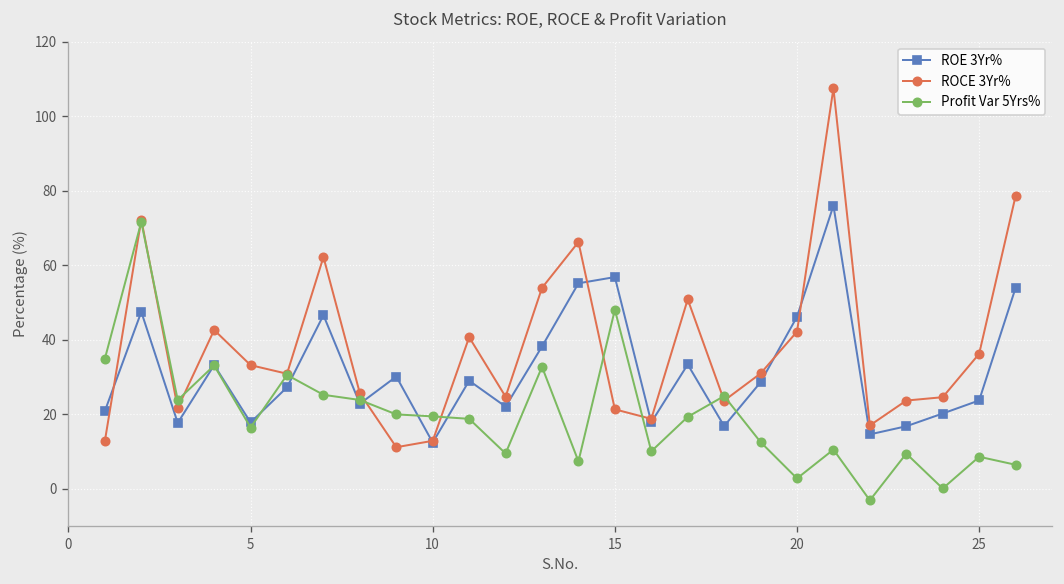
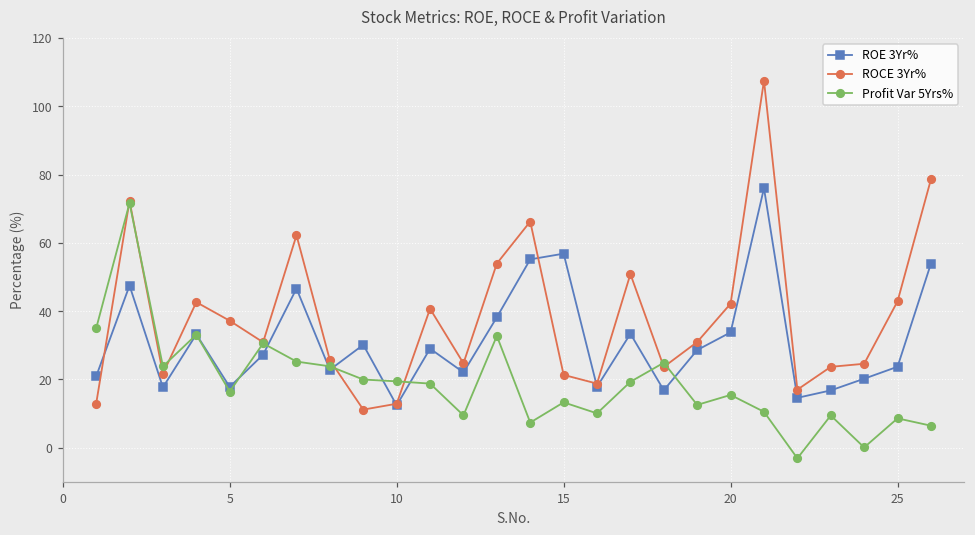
ROCE 3Yr%, 5: 33 -> 37
Profit Var 5Yrs%, 15: 48 -> 13
ROE 3Yr%, 20: 46 -> 34
Profit Var 5Yrs%, 20: 3 -> 15
ROCE 3Yr%, 25: 36 -> 43
